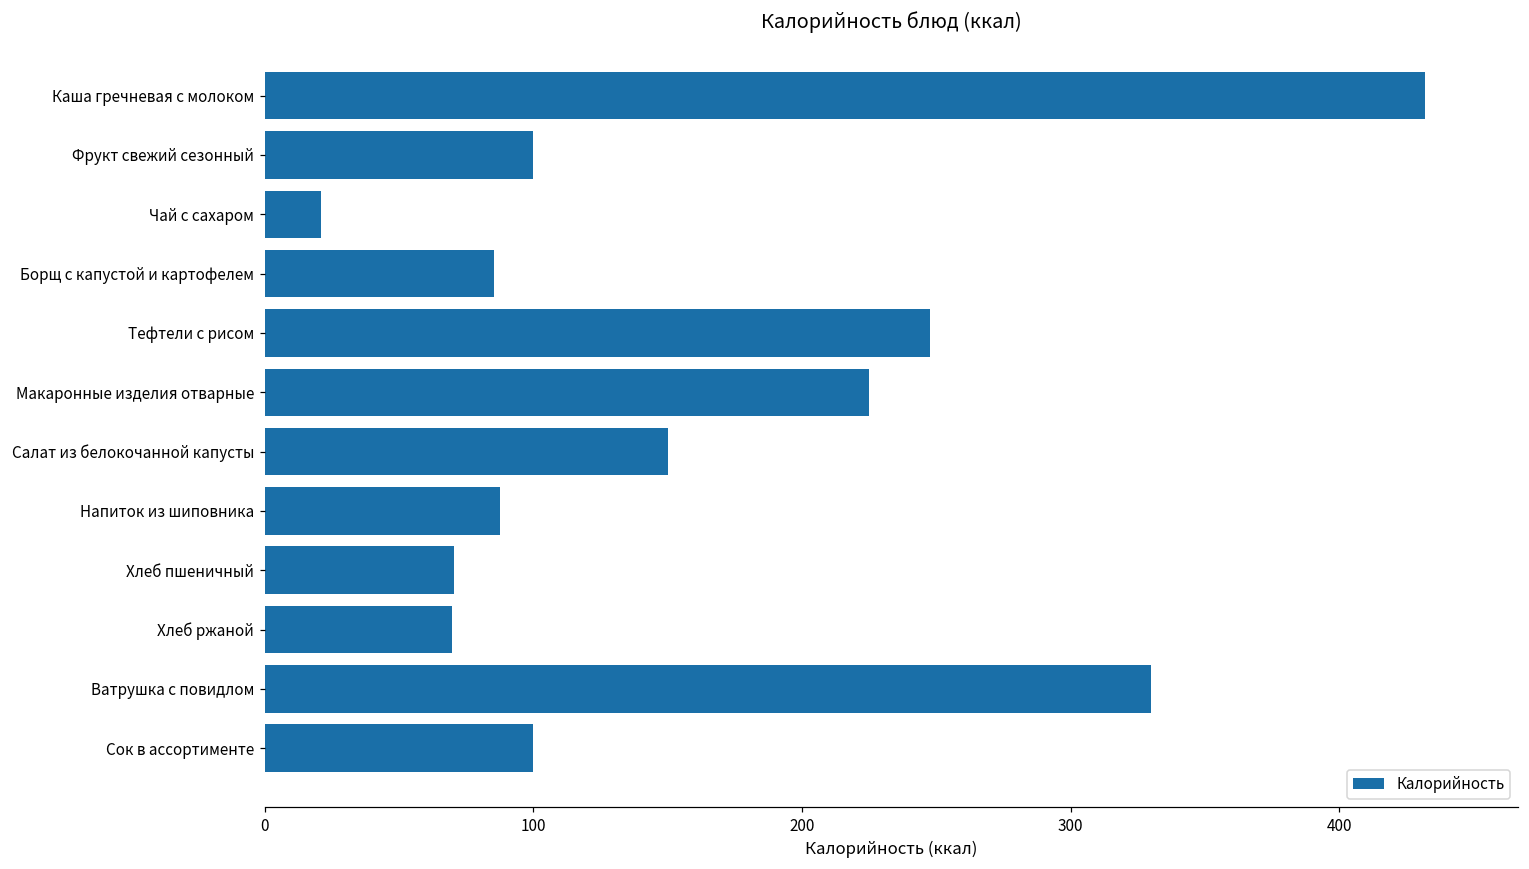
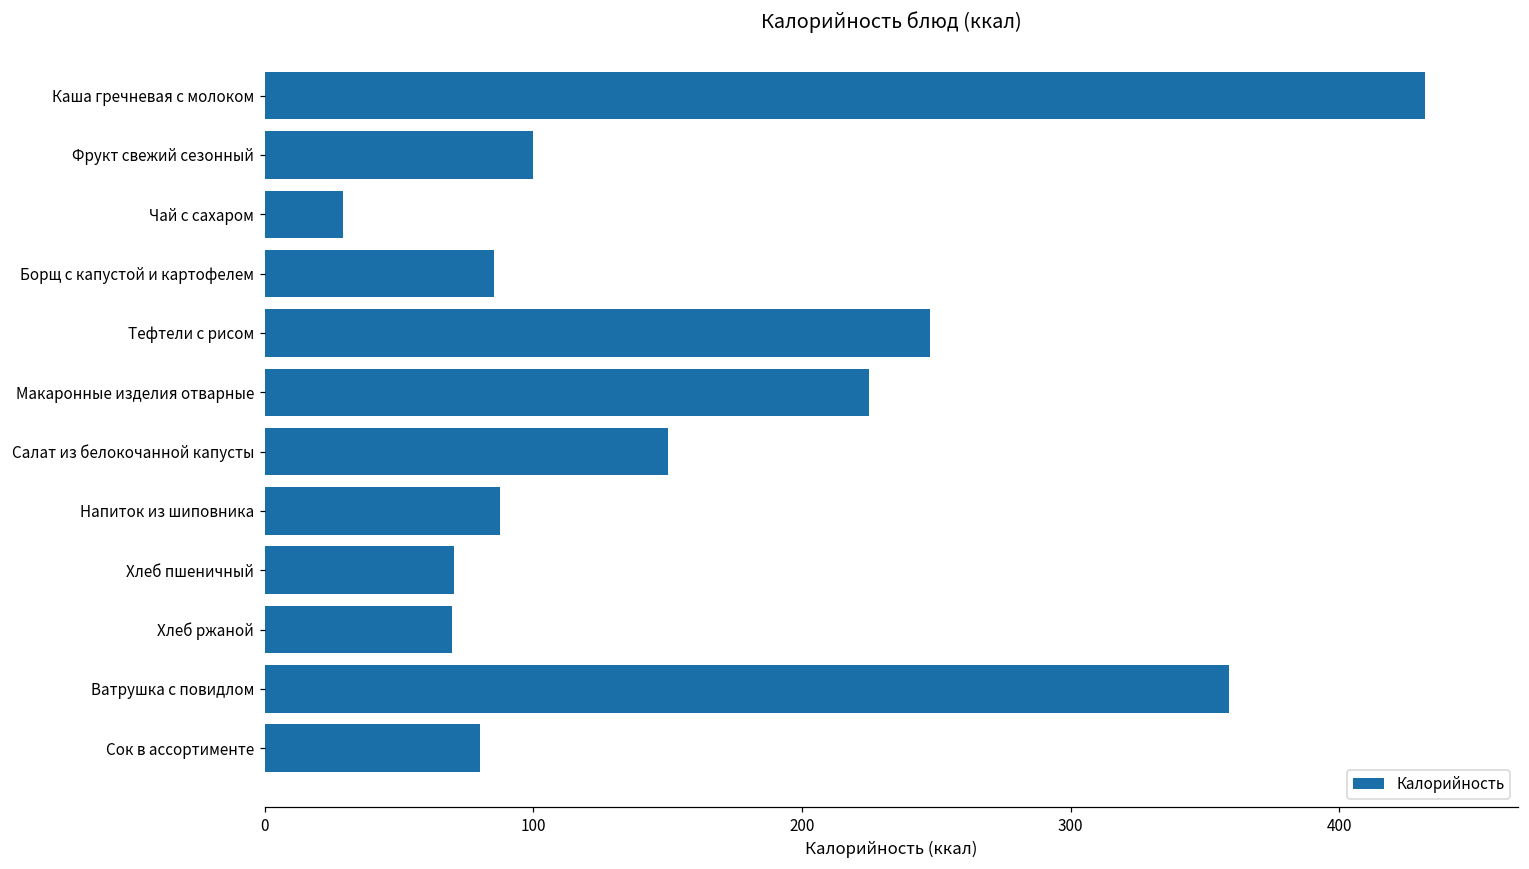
Чай с сахаром: 21 -> 29
Ватрушка с повидлом: 330 -> 359
Сок в ассортименте: 100 -> 80
